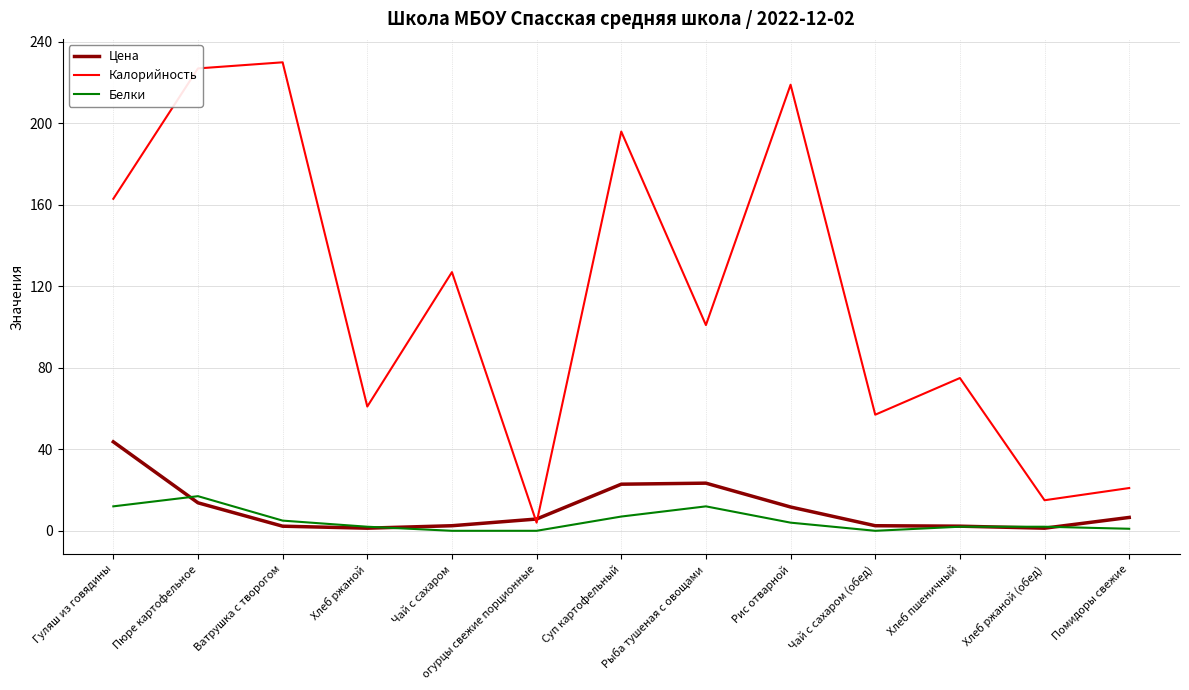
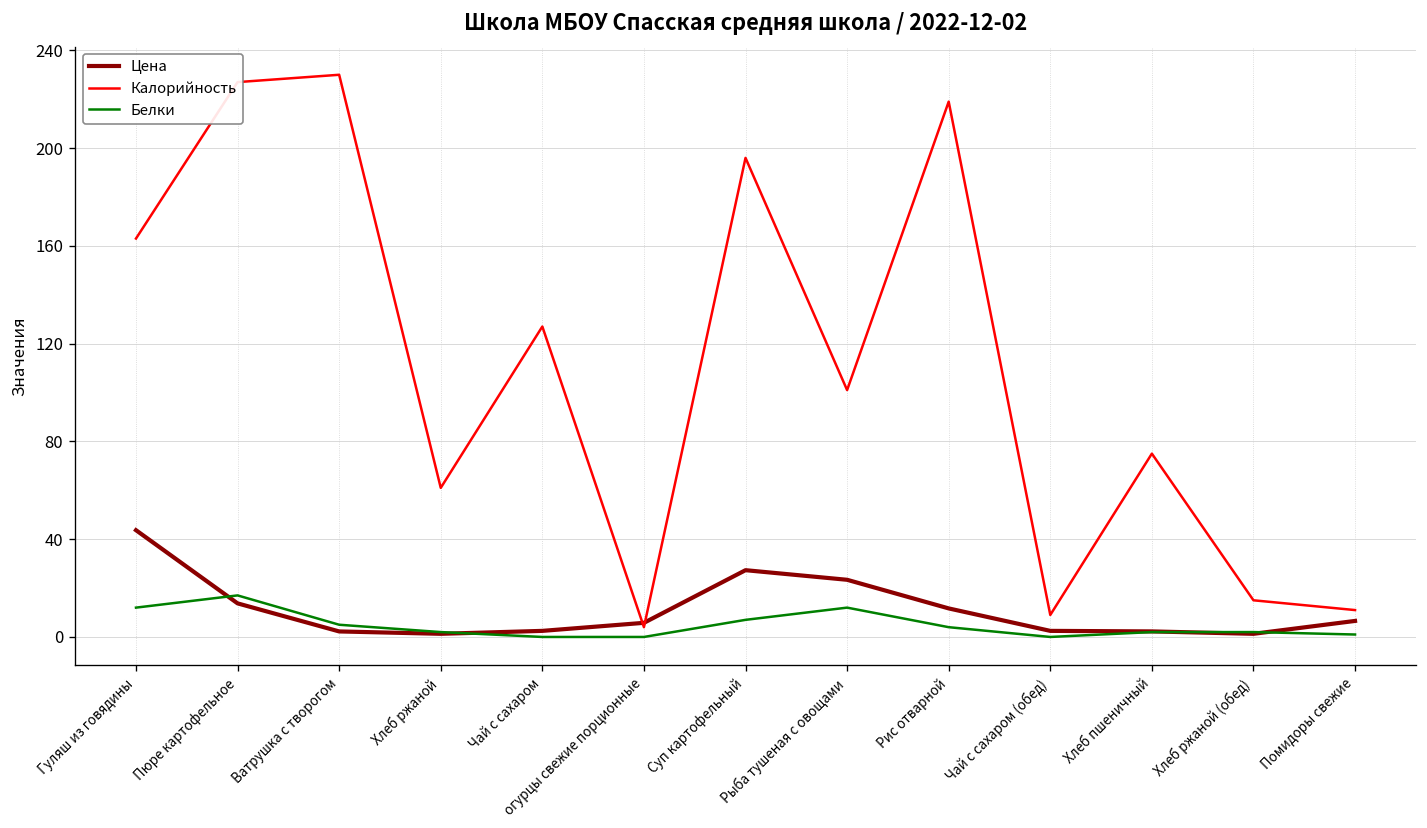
Цена, Суп картофельный: 23 -> 27
Калорийность, Чай с сахаром (обед): 57 -> 9
Калорийность, Помидоры свежие: 21 -> 11
